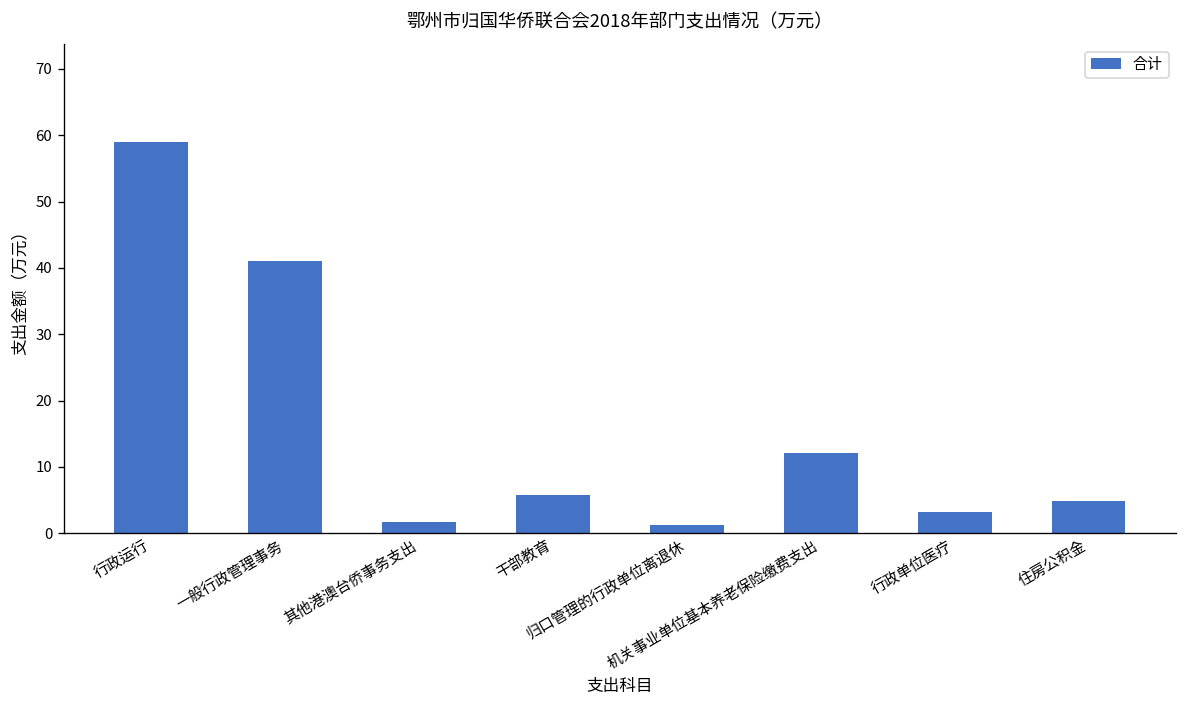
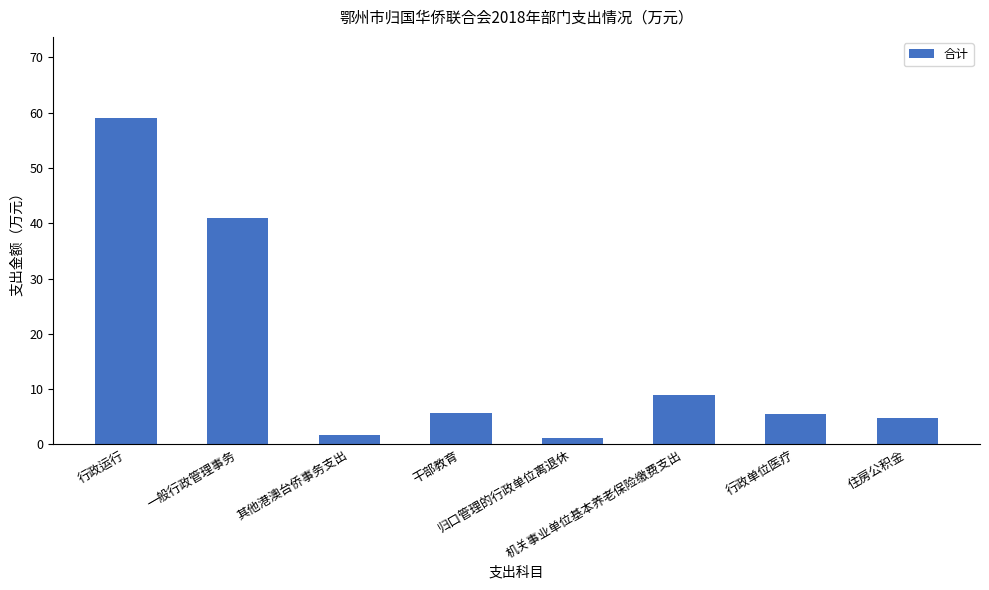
机关事业单位基本养老保险缴费支出: 12 -> 9
行政单位医疗: 3 -> 5
